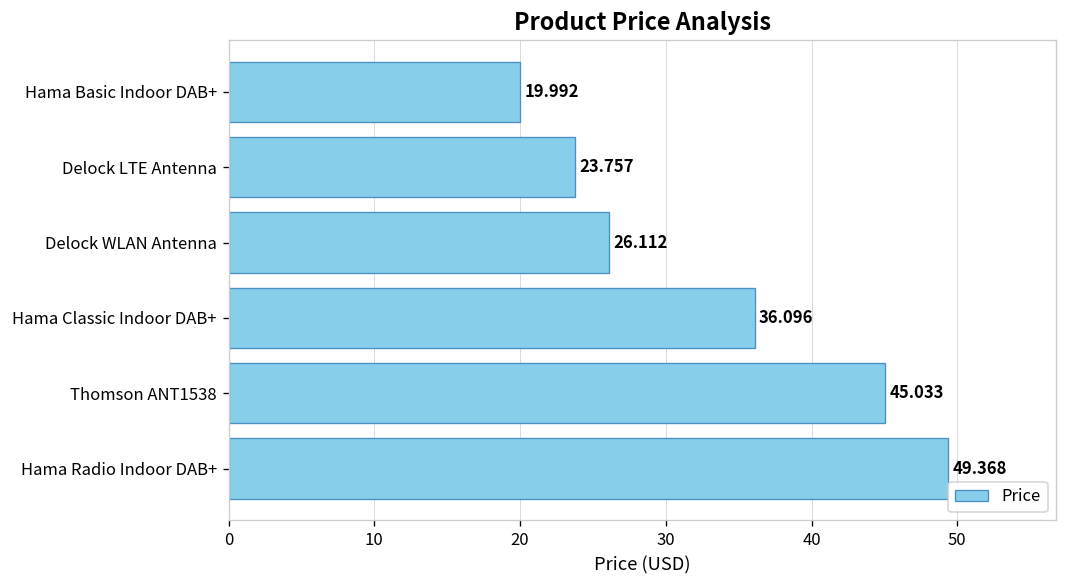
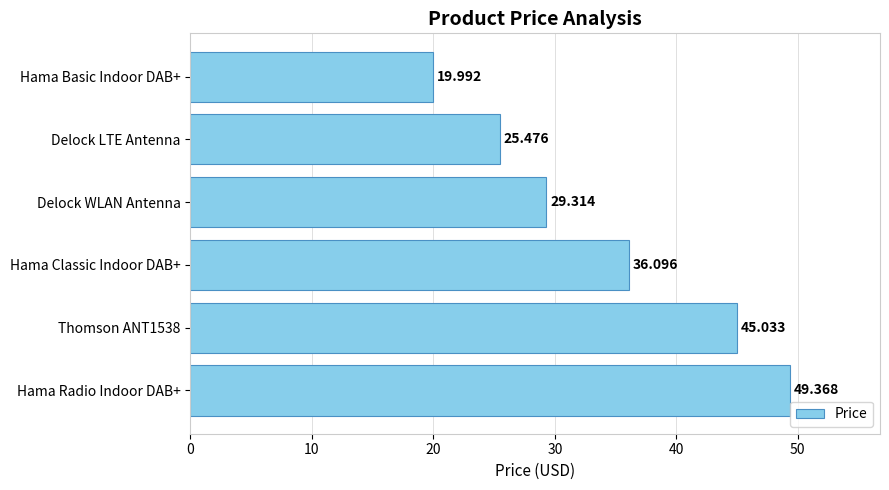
Delock LTE Antenna: 23.757 -> 25.476
Delock WLAN Antenna: 26.112 -> 29.314
